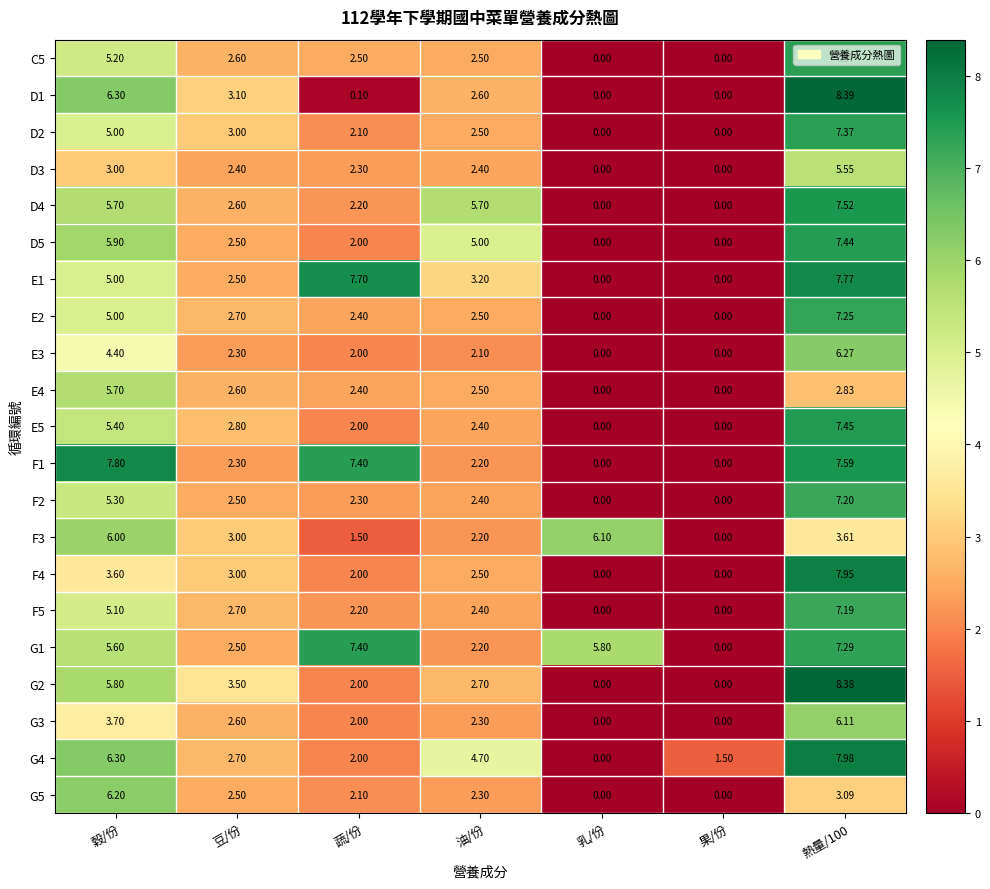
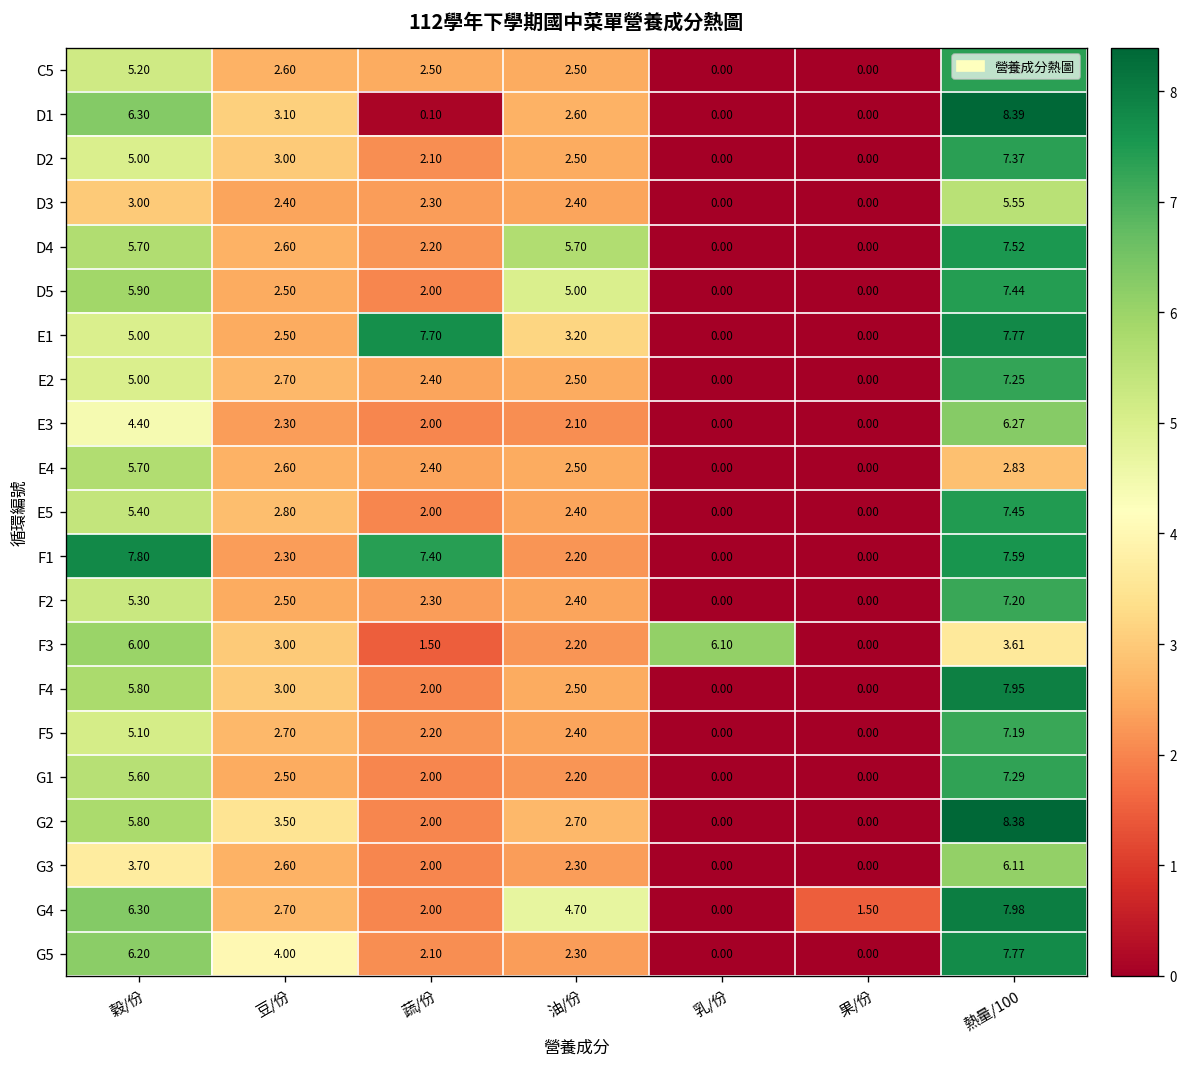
F4, 穀/份: 3.60 -> 5.80
G1, 蔬/份: 7.40 -> 2.00
G1, 乳/份: 5.80 -> 0.00
G5, 豆/份: 2.50 -> 4.00
G5, 熱量/100: 3.09 -> 7.77
